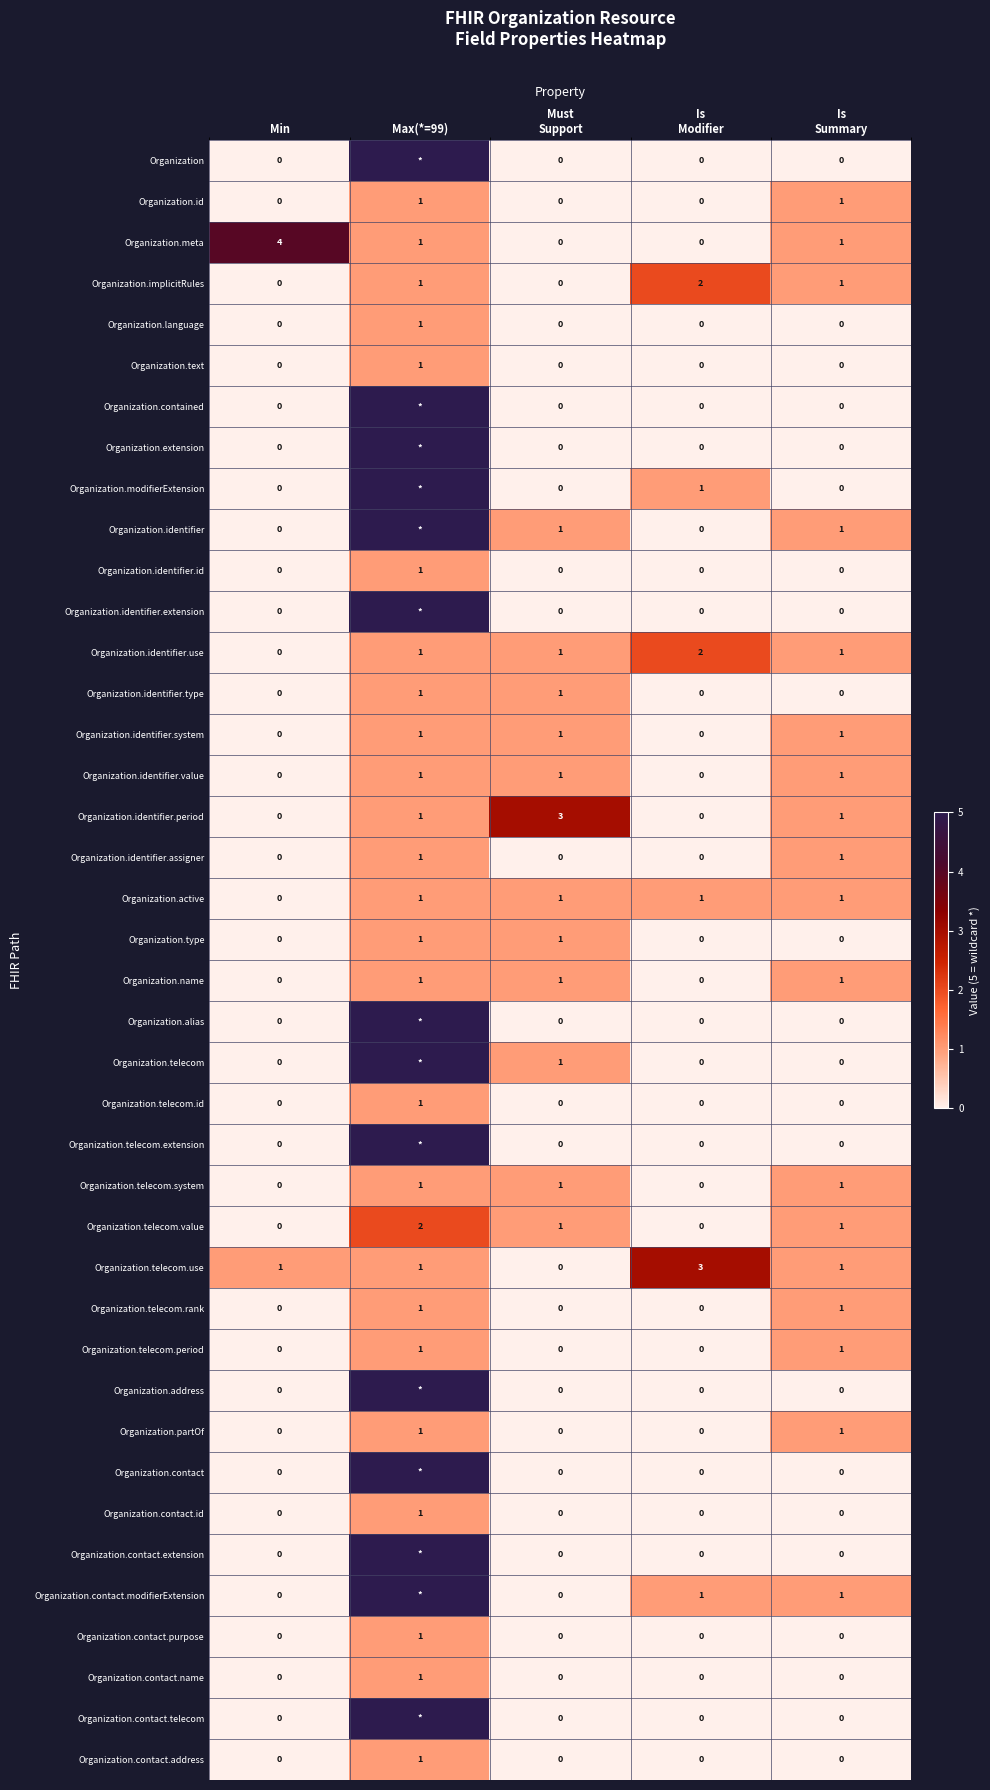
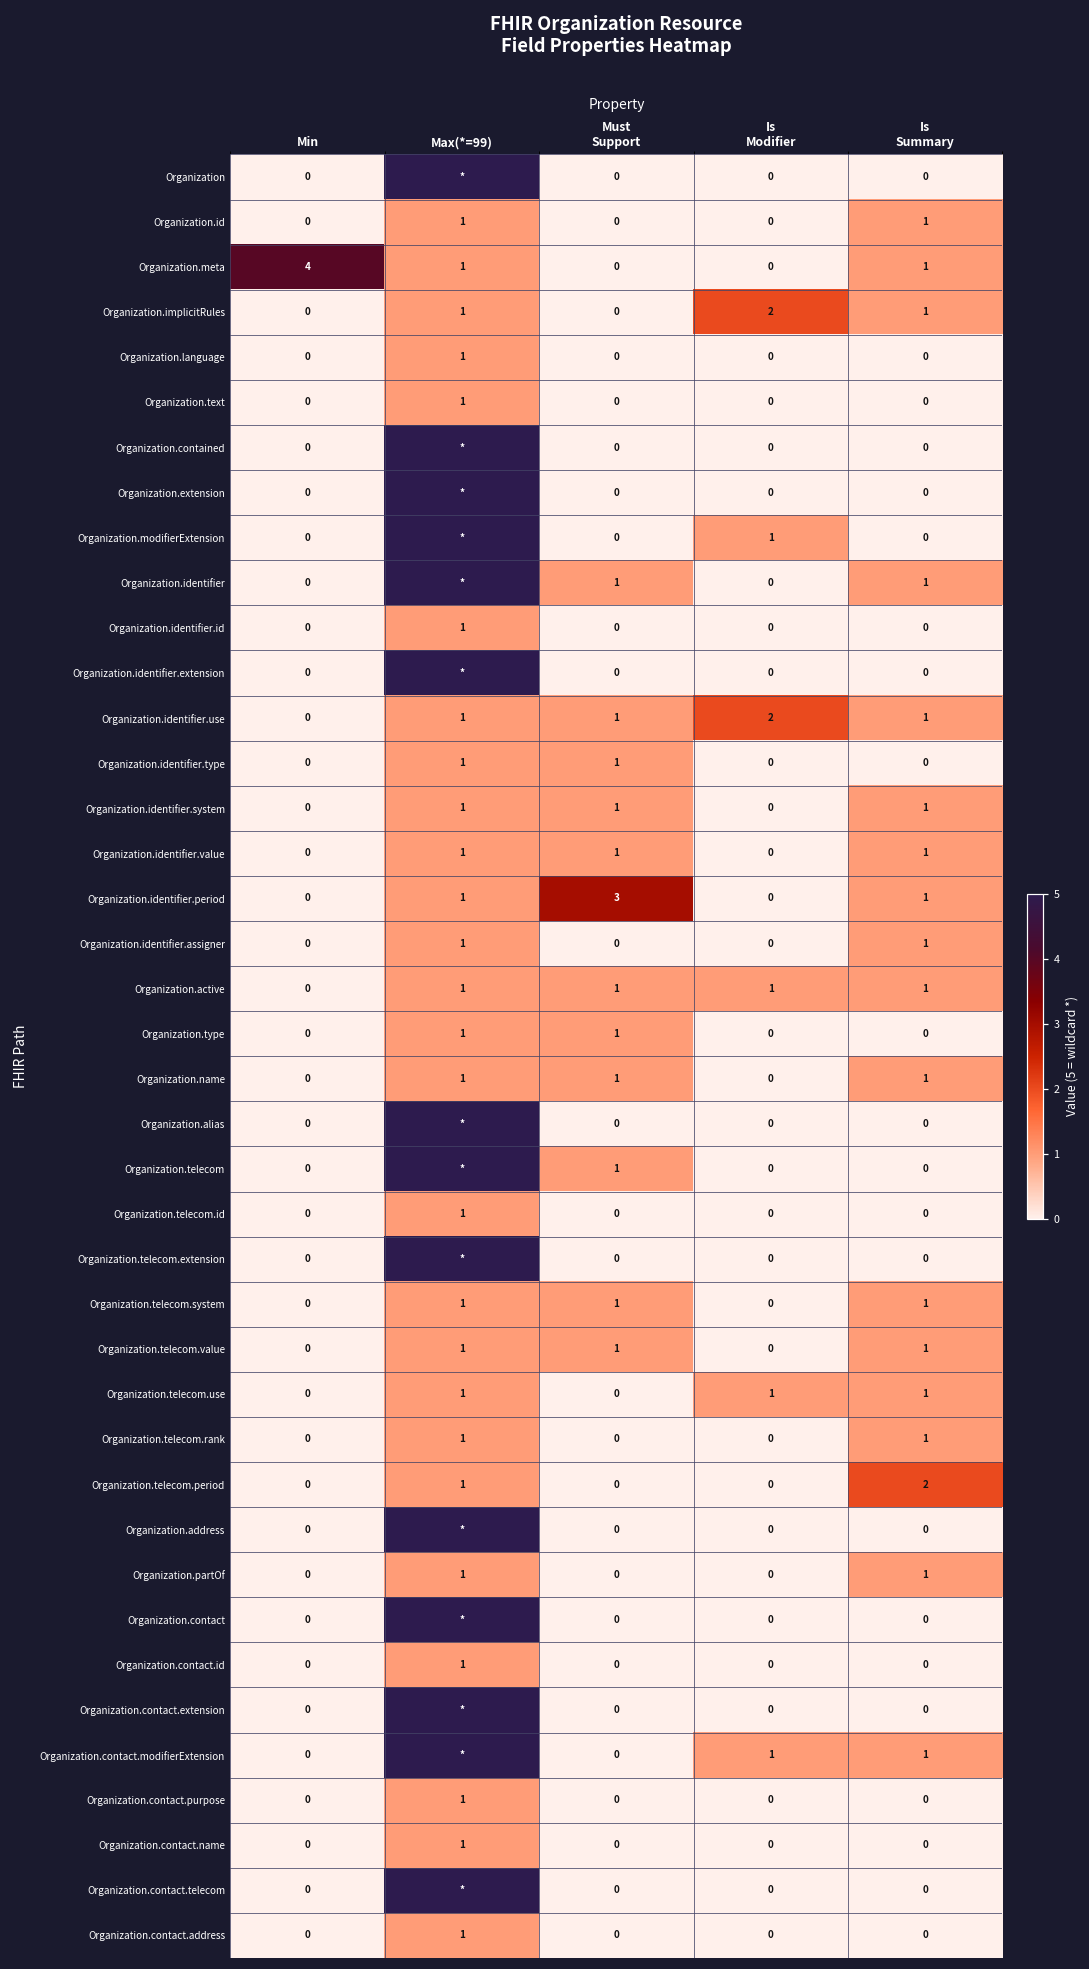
Organization.telecom.value, Max(*=99): 2 -> 1
Organization.telecom.use, Min: 1 -> 0
Organization.telecom.use, Is Modifier: 3 -> 1
Organization.telecom.period, Is Summary: 1 -> 2
